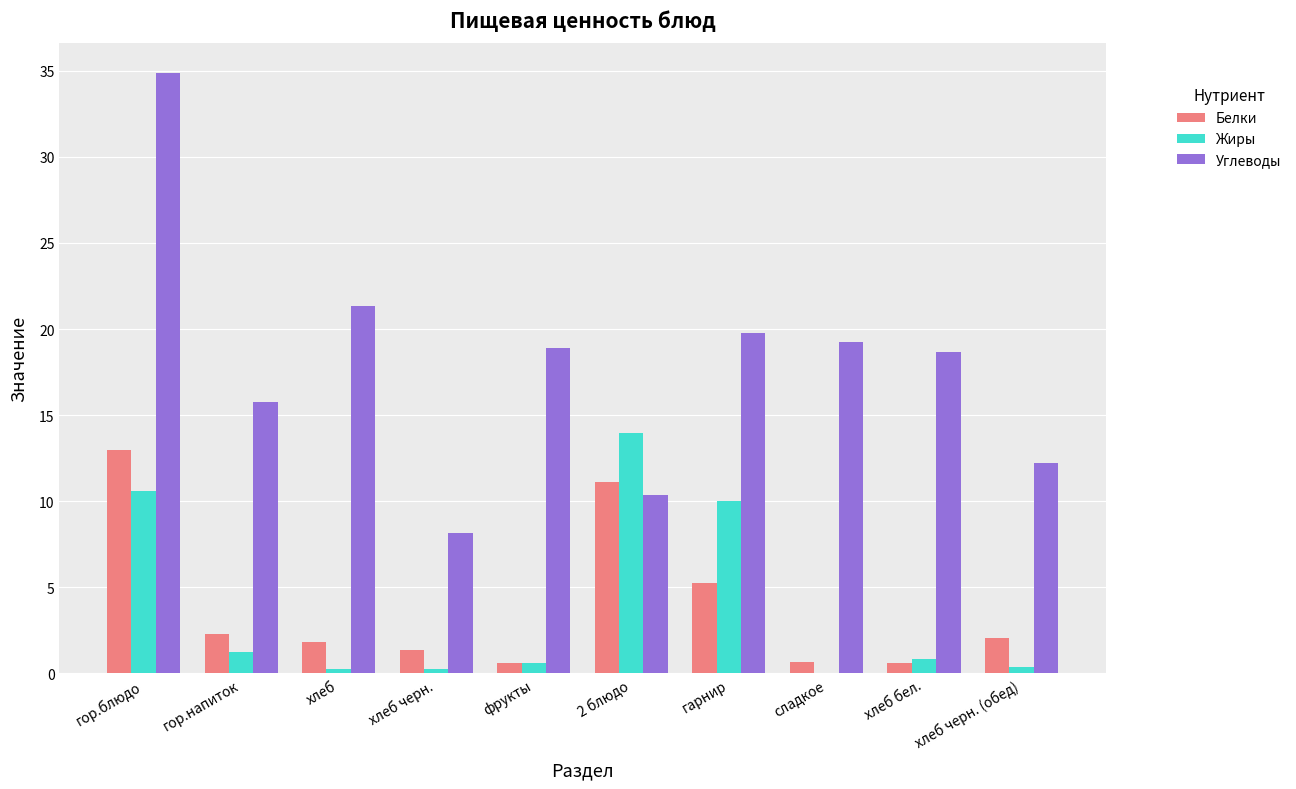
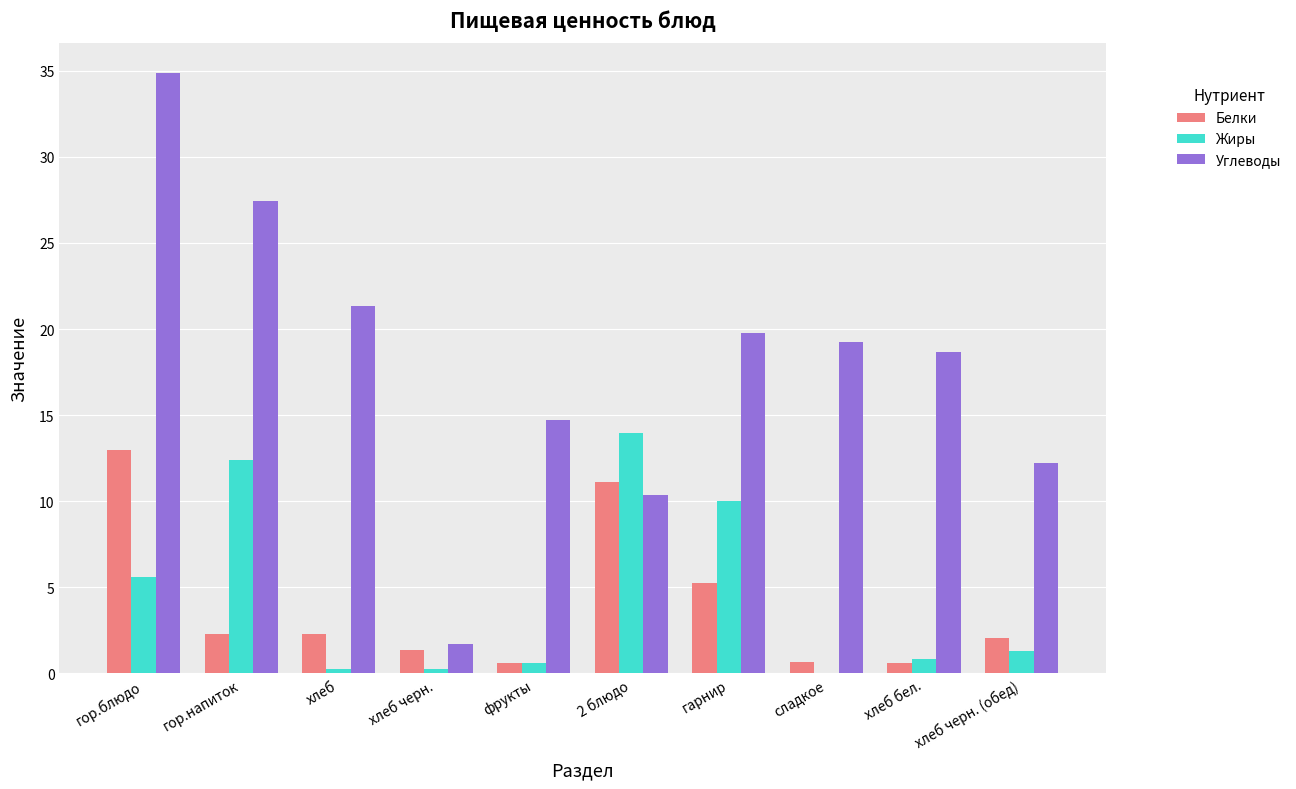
Жиры, гор.блюдо: 10.6 -> 5.6
Жиры, гор.напиток: 1.3 -> 12.4
Углеводы, гор.напиток: 15.8 -> 27.4
Белки, хлеб: 1.8 -> 2.3
Углеводы, хлеб черн.: 8.1 -> 1.7
Углеводы, фрукты: 18.9 -> 14.7
Жиры, хлеб черн. (обед): 0.4 -> 1.3
